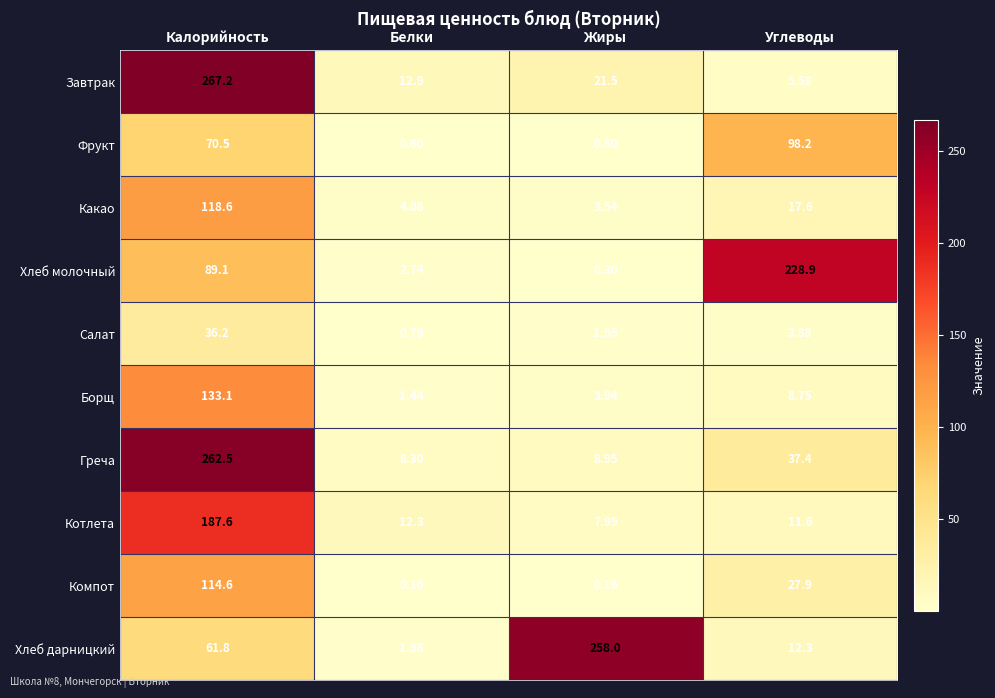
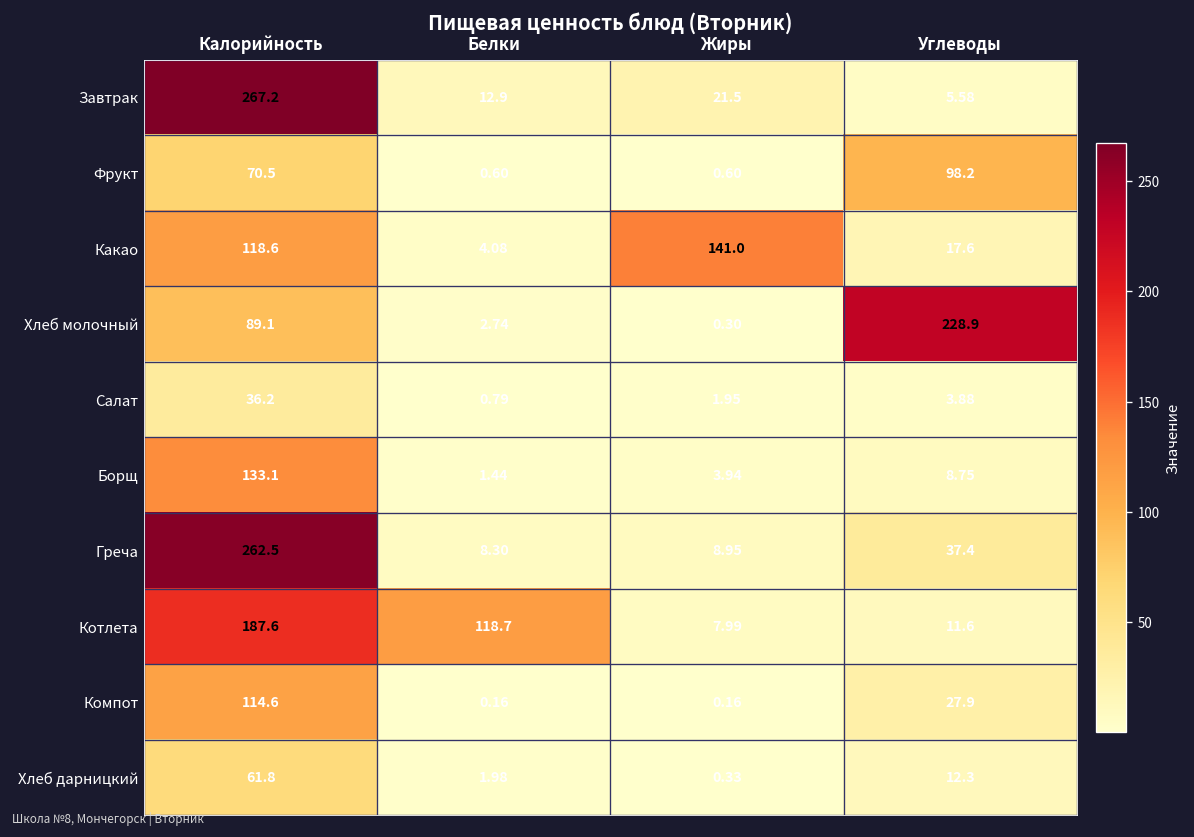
Какао, Жиры: 3.54 -> 141.0
Котлета, Белки: 12.3 -> 118.7
Хлеб дарницкий, Жиры: 258.0 -> 0.33
